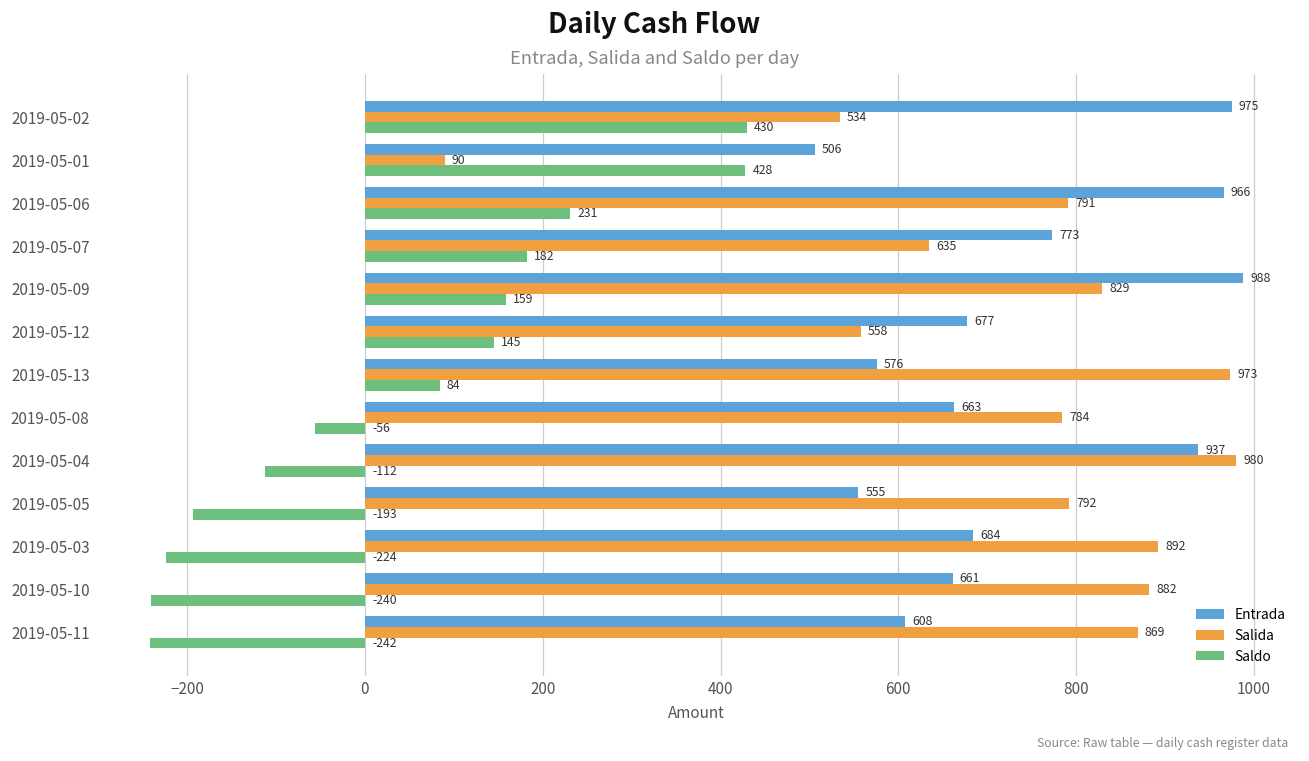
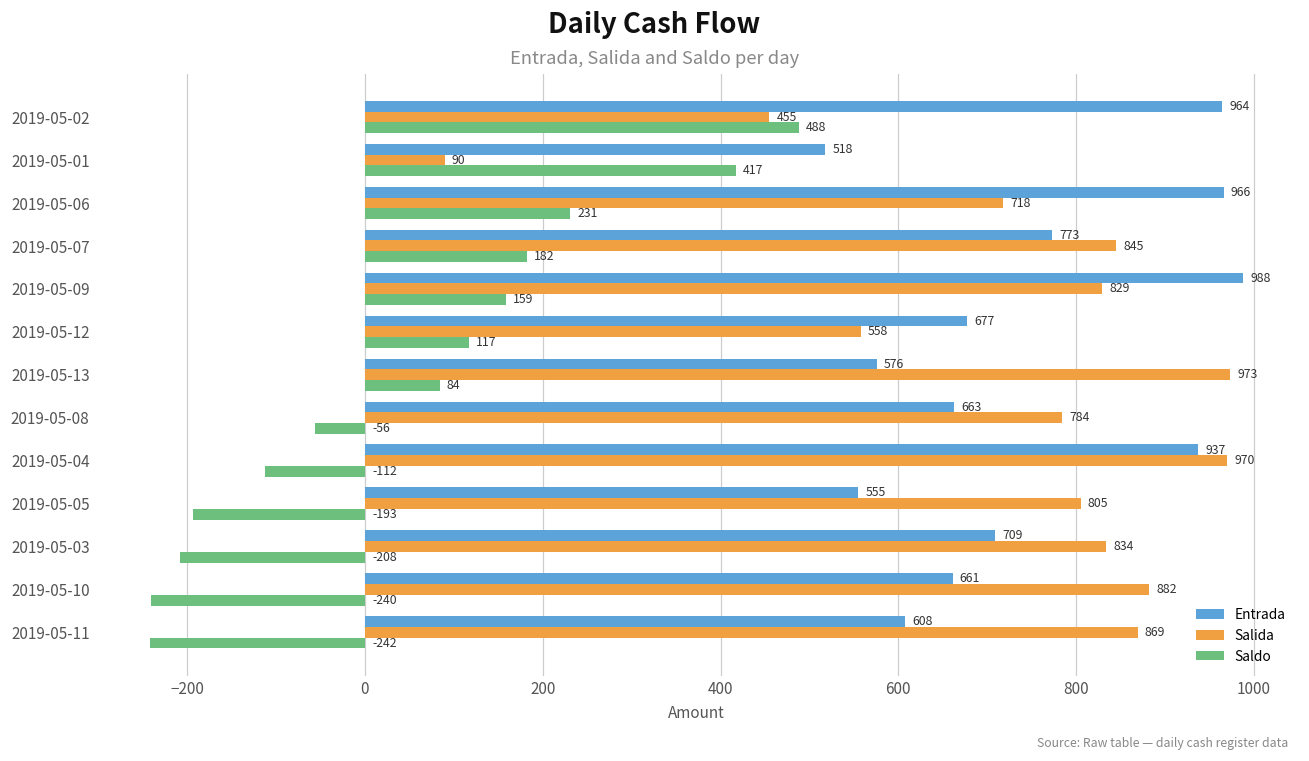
Entrada, 2019-05-02: 975 -> 964
Salida, 2019-05-02: 534 -> 455
Saldo, 2019-05-02: 430 -> 488
Entrada, 2019-05-01: 506 -> 518
Saldo, 2019-05-01: 428 -> 417
Salida, 2019-05-06: 791 -> 718
Salida, 2019-05-07: 635 -> 845
Saldo, 2019-05-12: 145 -> 117
Salida, 2019-05-04: 980 -> 970
Salida, 2019-05-05: 792 -> 805
Entrada, 2019-05-03: 684 -> 709
Salida, 2019-05-03: 892 -> 834
Saldo, 2019-05-03: -224 -> -208
